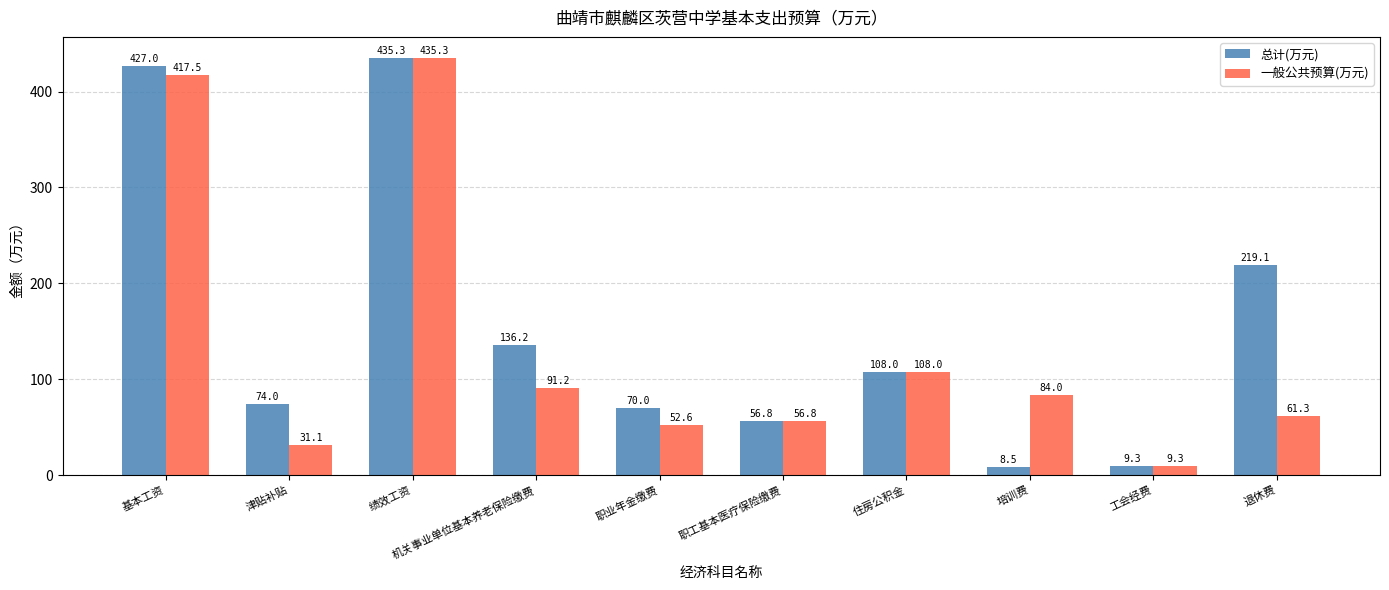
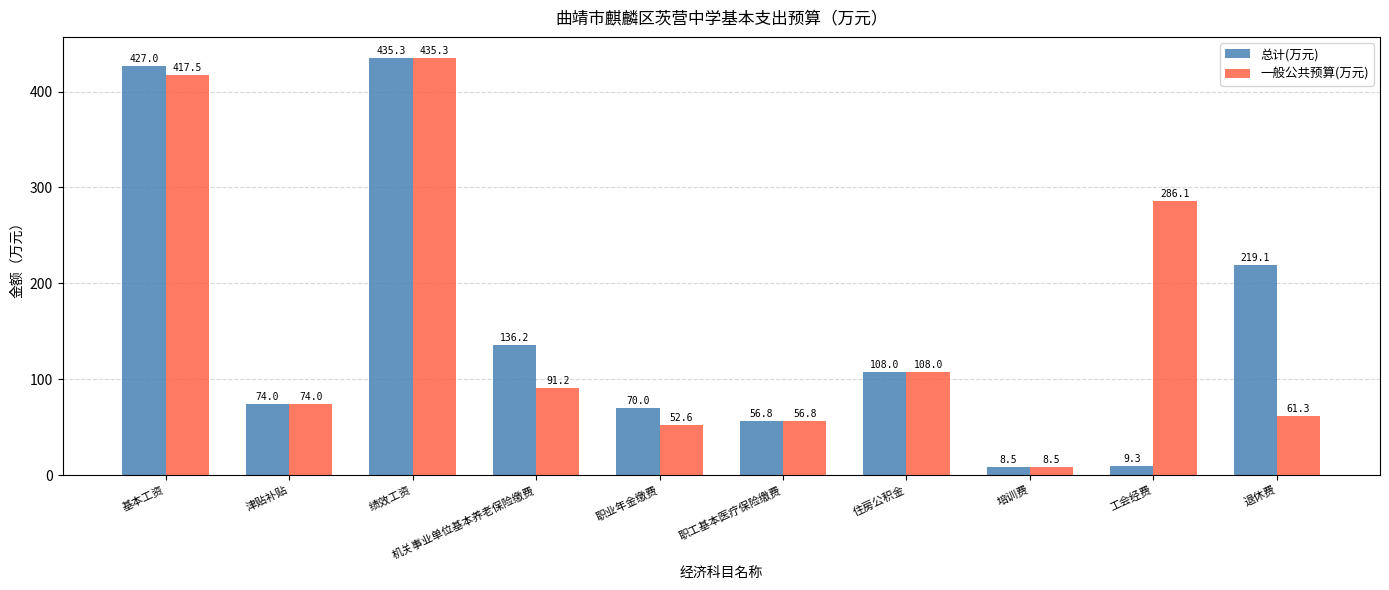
一般公共预算(万元), 津贴补贴: 31.1 -> 74.0
一般公共预算(万元), 培训费: 84.0 -> 8.5
一般公共预算(万元), 工会经费: 9.3 -> 286.1
